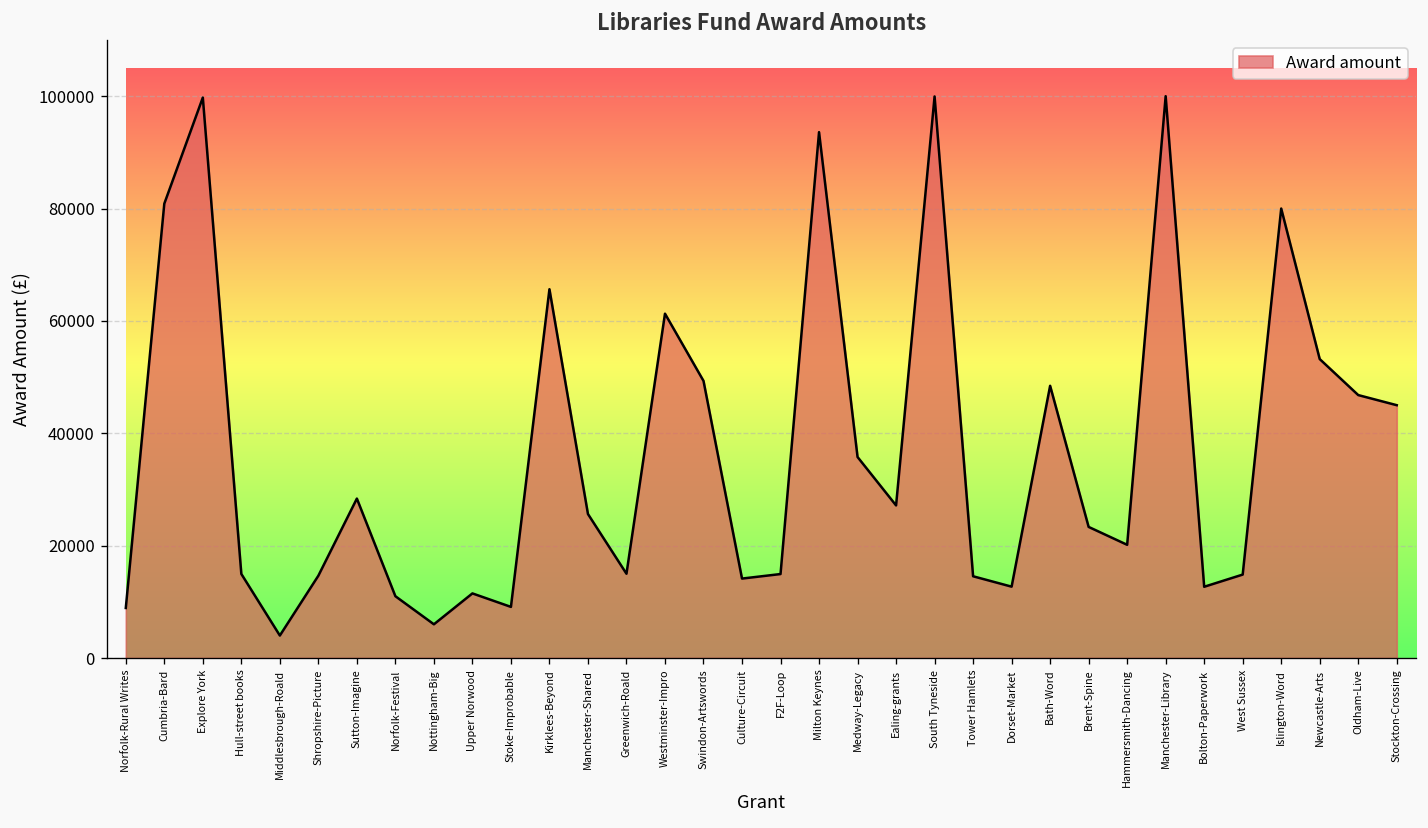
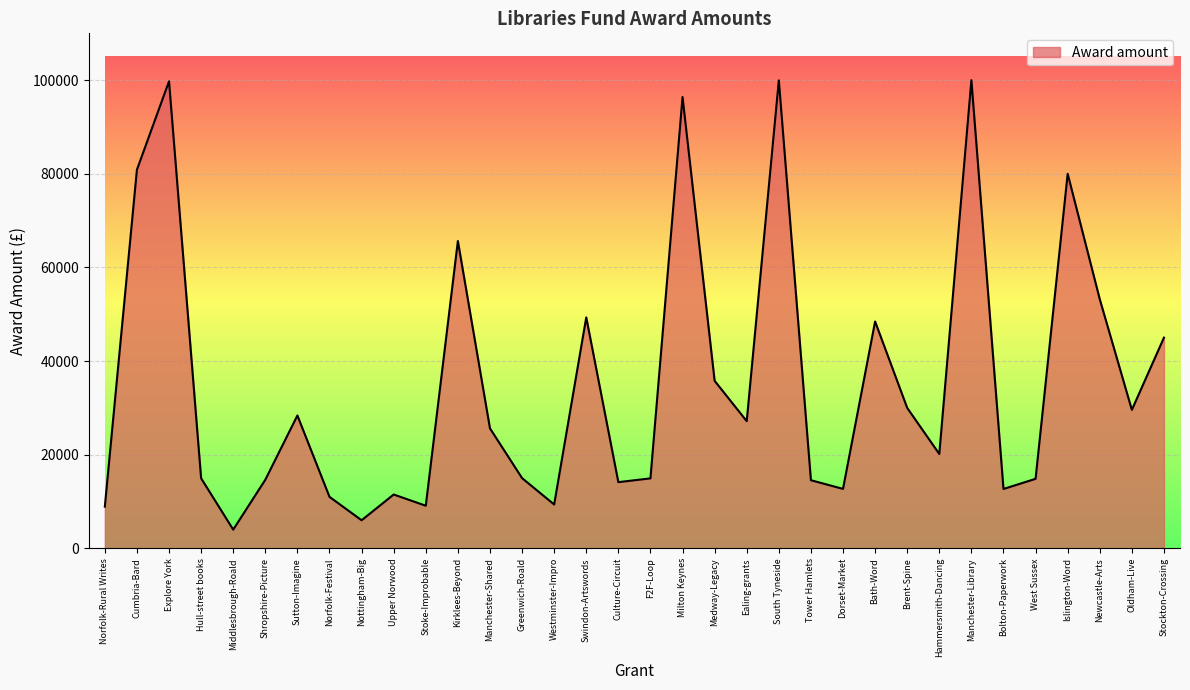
Westminster-Impro: 61000 -> 9000
Milton Keynes: 94000 -> 96000
Brent-Spine: 23000 -> 30000
Oldham-Live: 47000 -> 30000
